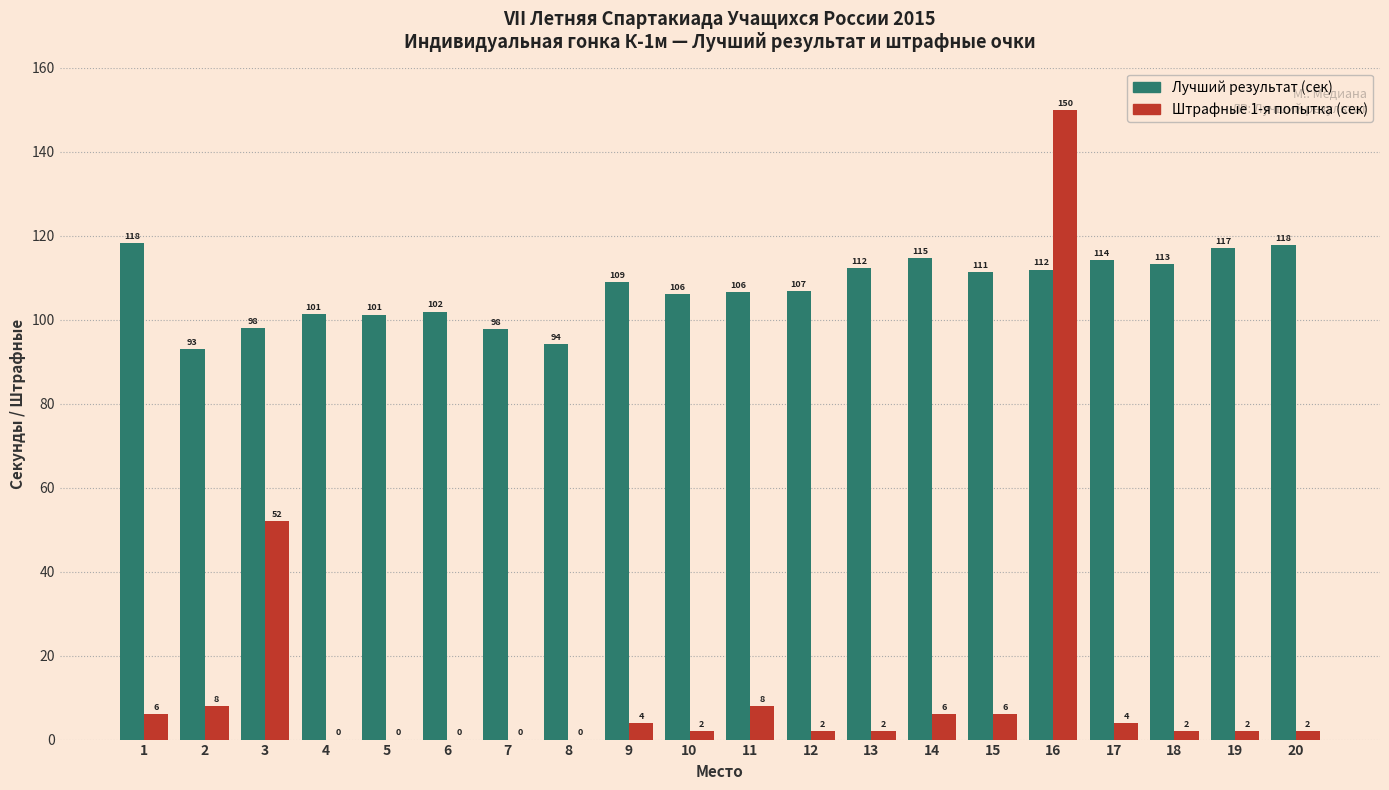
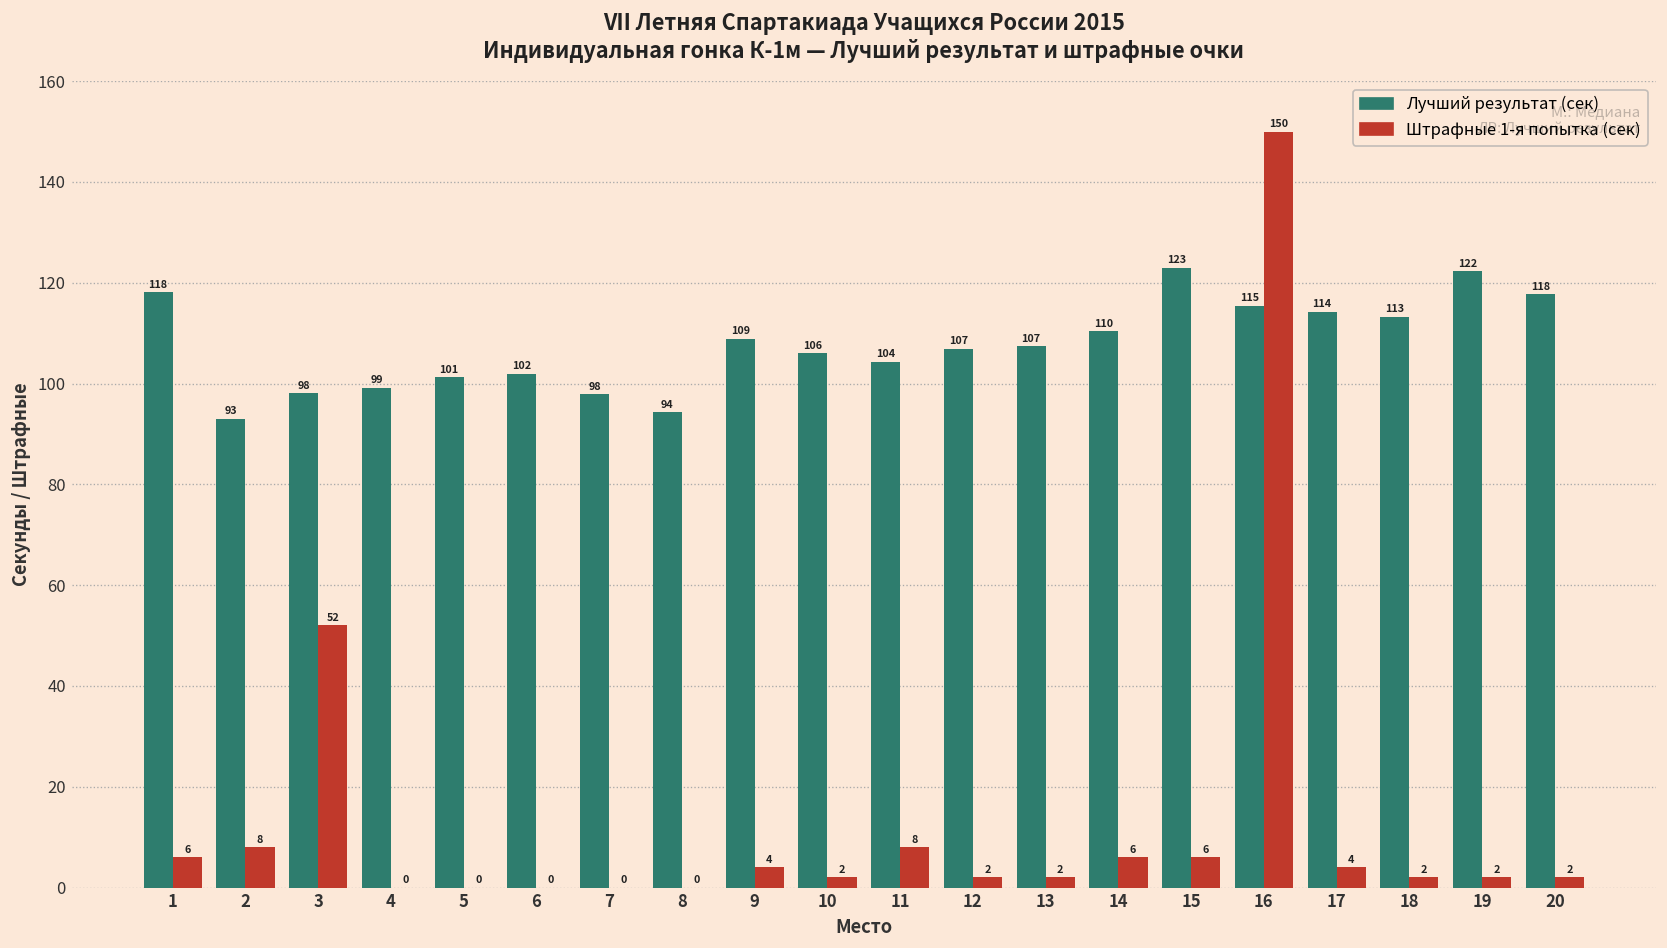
Лучший результат (сек), 4: 101 -> 99
Лучший результат (сек), 11: 106 -> 104
Лучший результат (сек), 13: 112 -> 107
Лучший результат (сек), 14: 115 -> 110
Лучший результат (сек), 15: 111 -> 123
Лучший результат (сек), 16: 112 -> 115
Лучший результат (сек), 19: 117 -> 122
